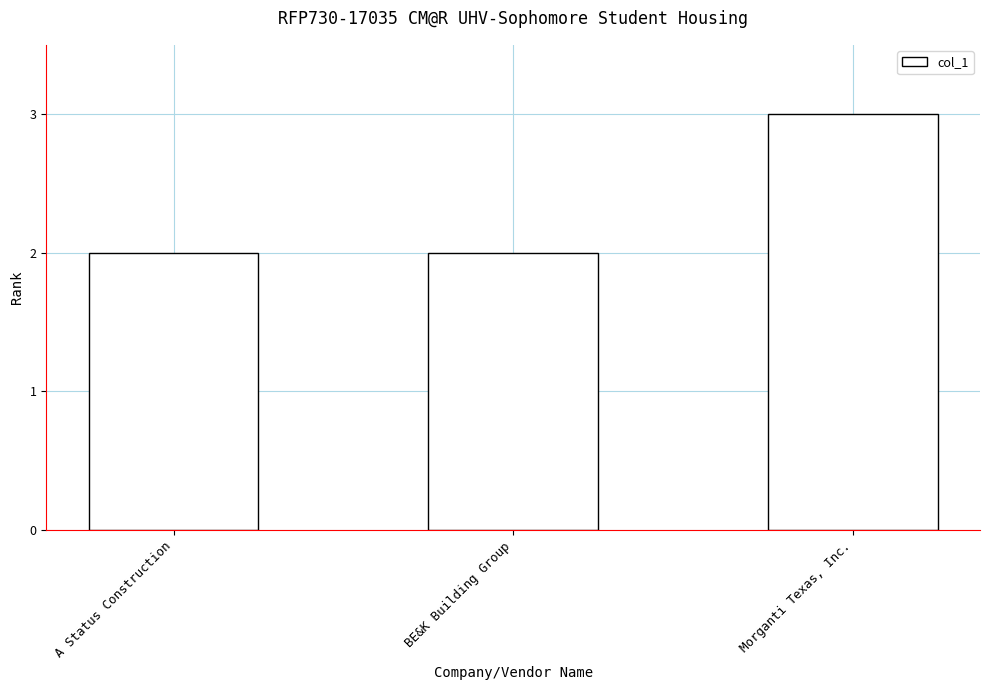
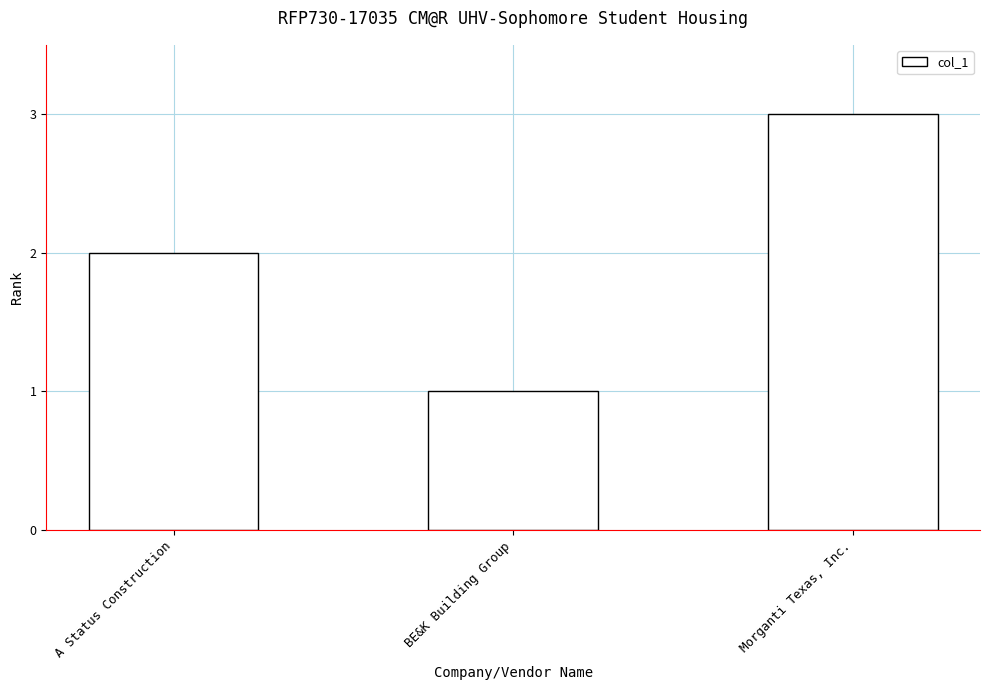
BE&K Building Group: 2 -> 1
